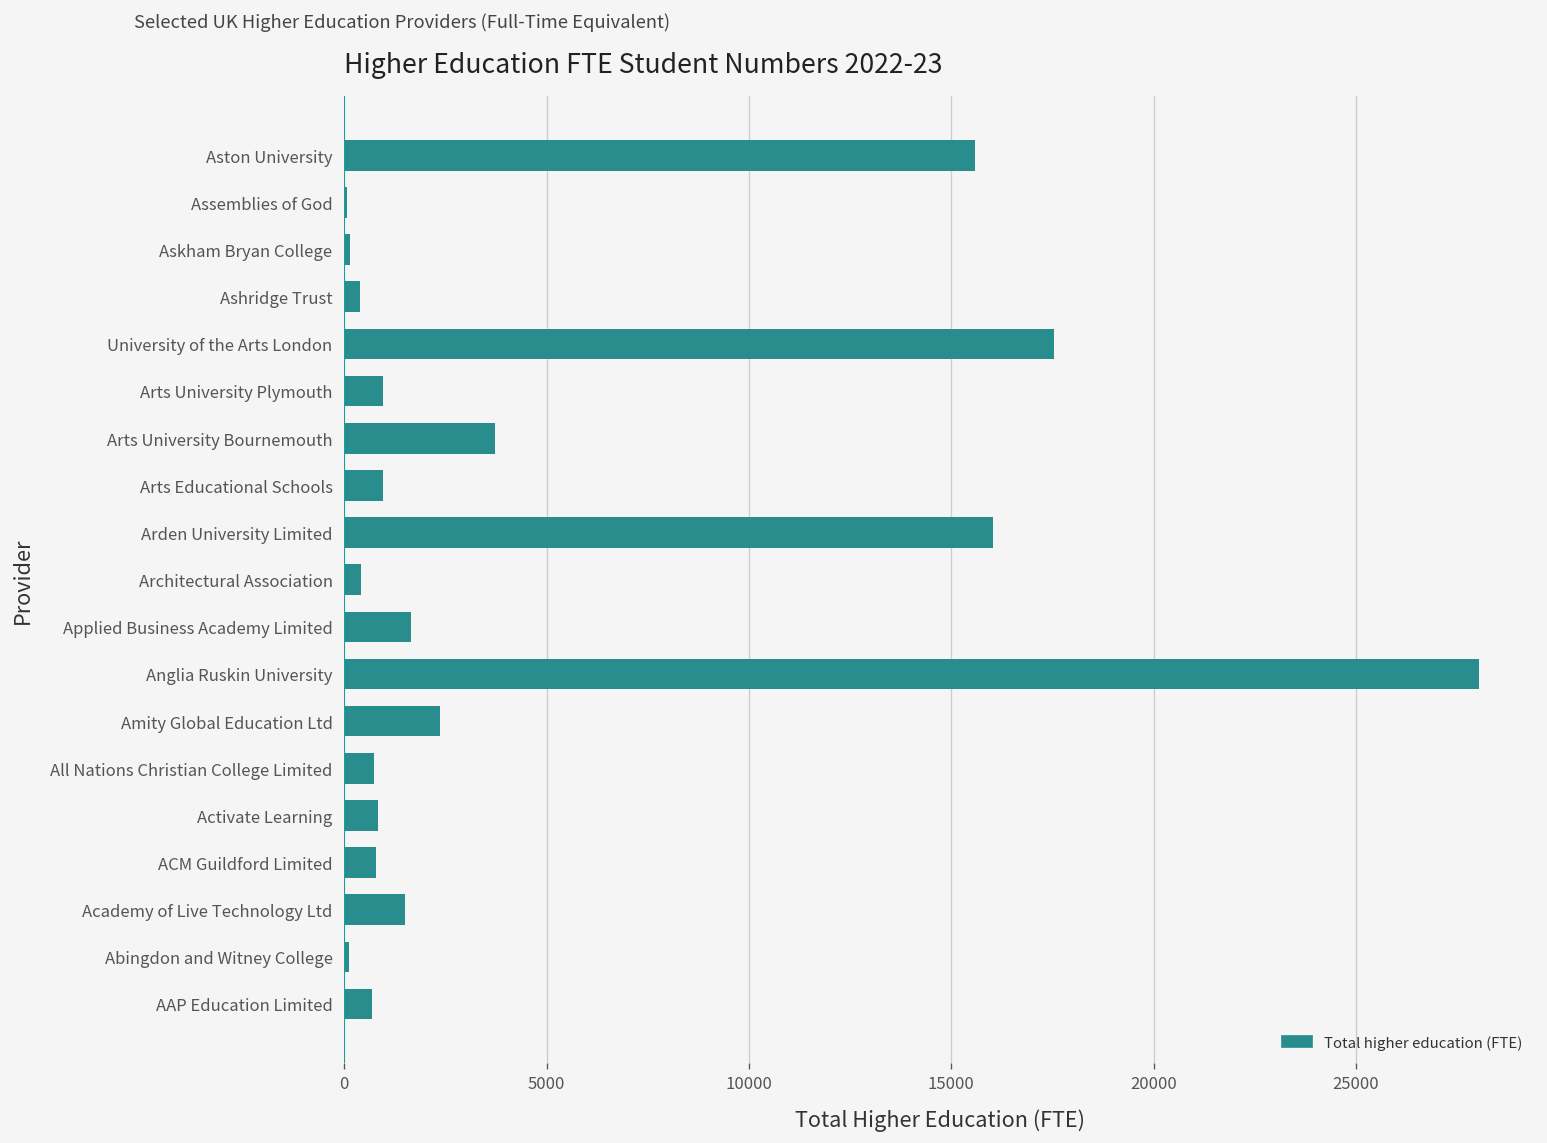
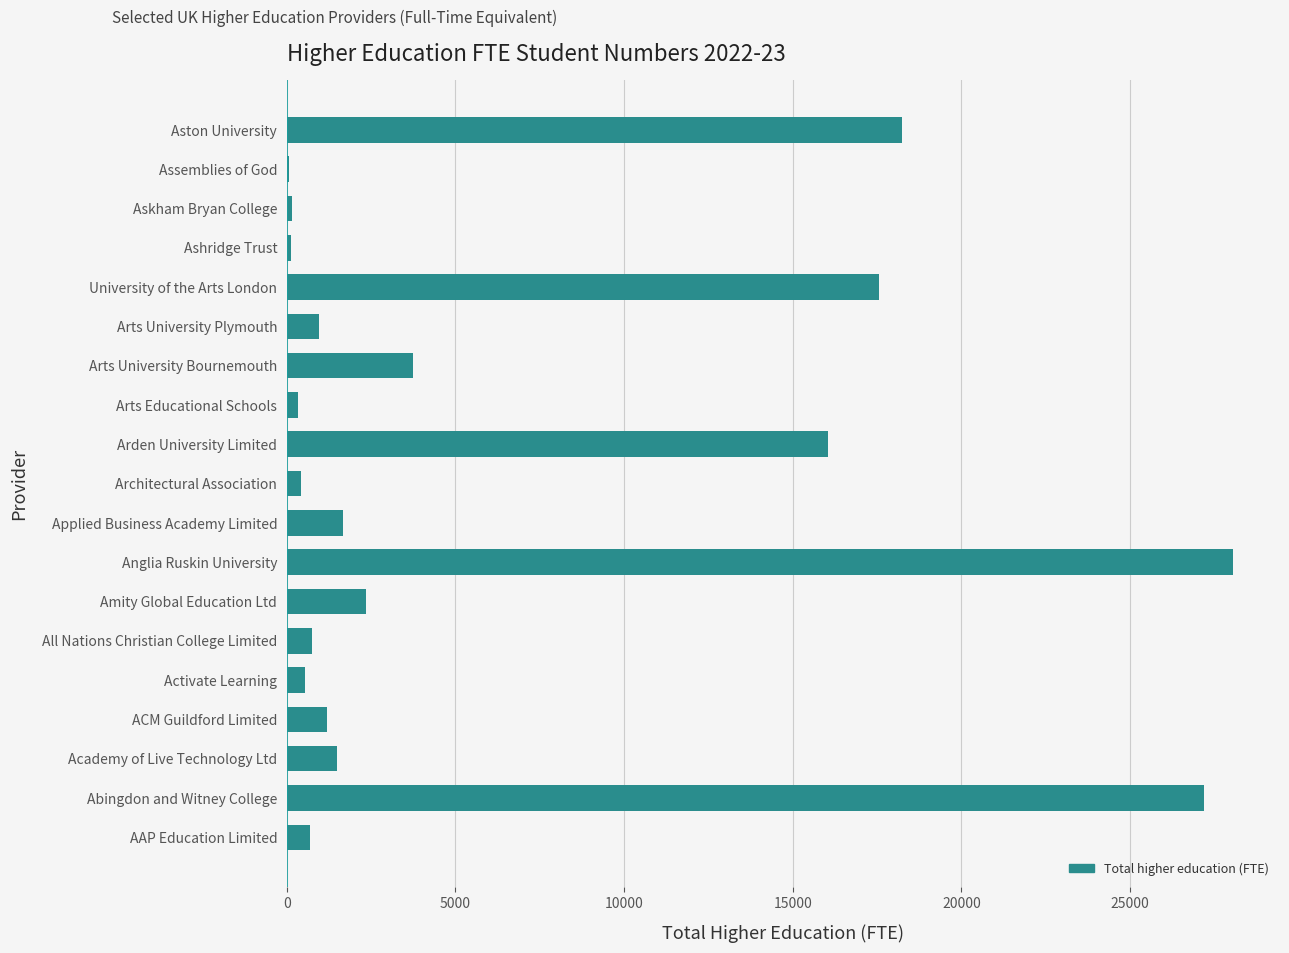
Aston University: 15600 -> 18300
Ashridge Trust: 400 -> 100
Arts Educational Schools: 1000 -> 300
Activate Learning: 800 -> 500
ACM Guildford Limited: 800 -> 1200
Abingdon and Witney College: 100 -> 27200
